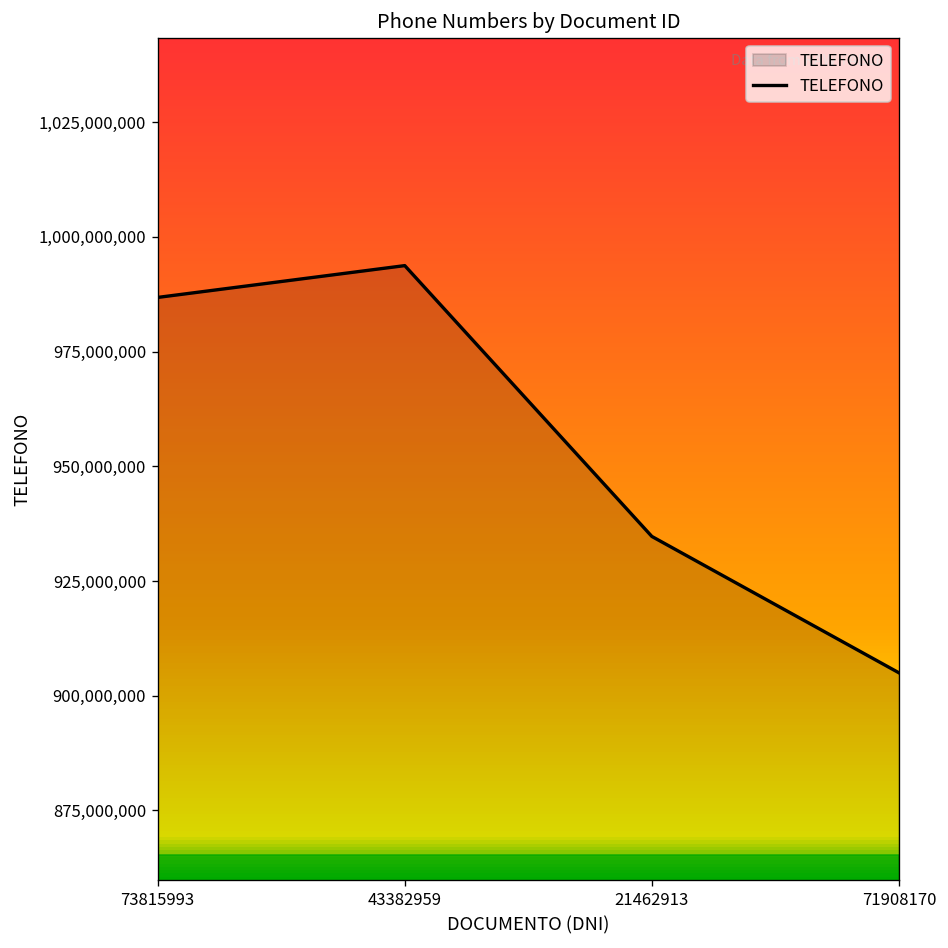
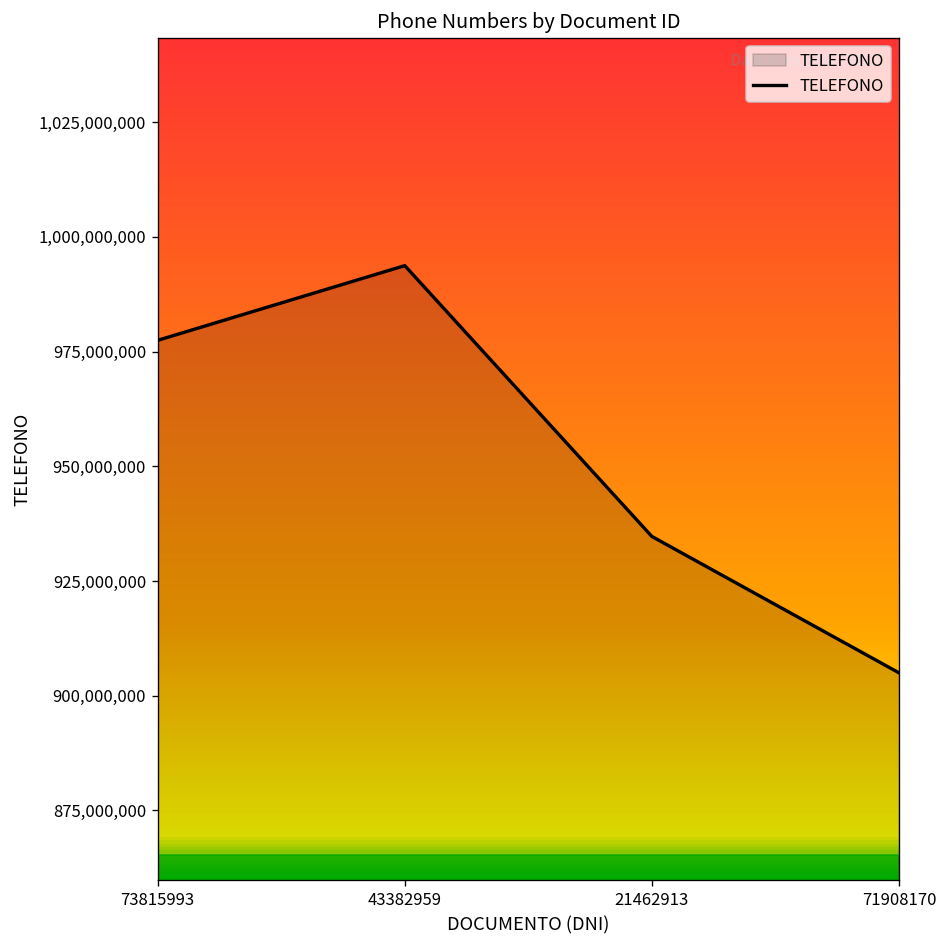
73815993: 987,000,000 -> 977,000,000
